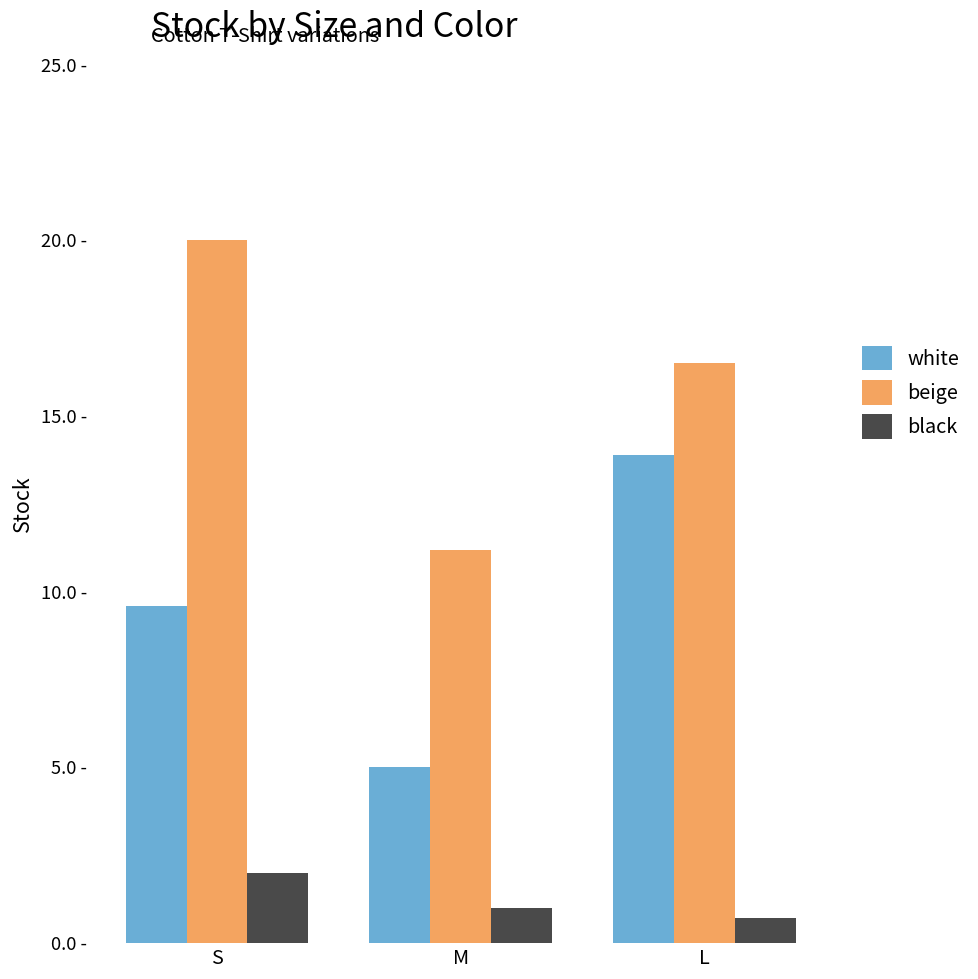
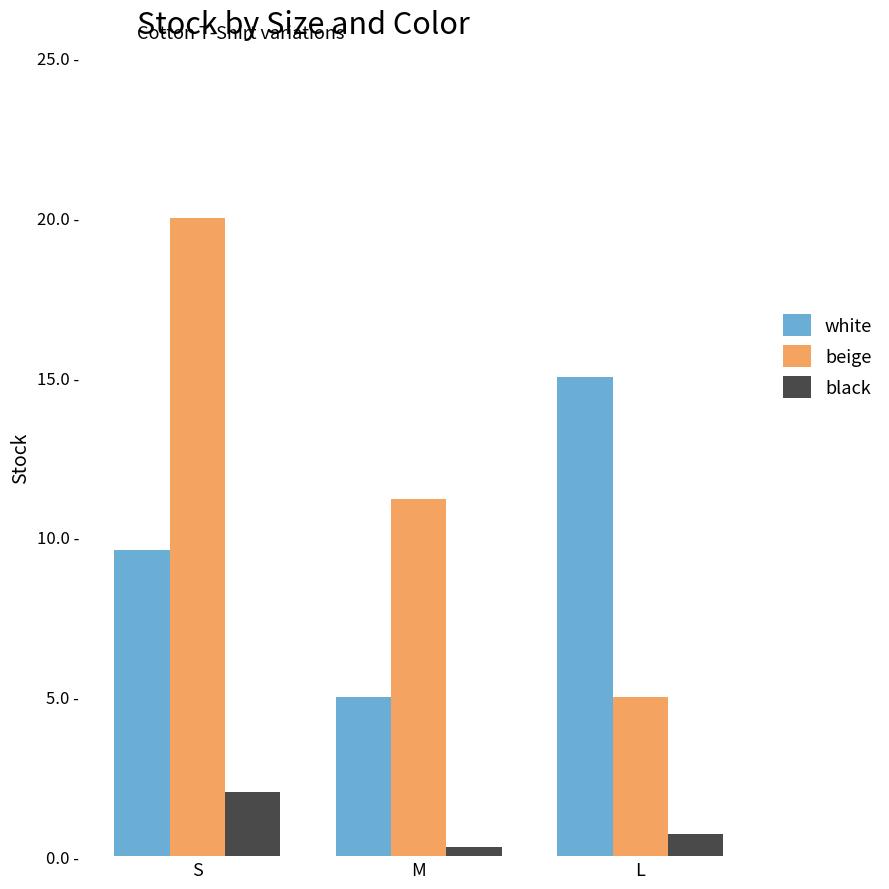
black, M: 1.0 - -> 0.3 -
white, L: 13.9 - -> 15.0 -
beige, L: 16.5 - -> 5.0 -
